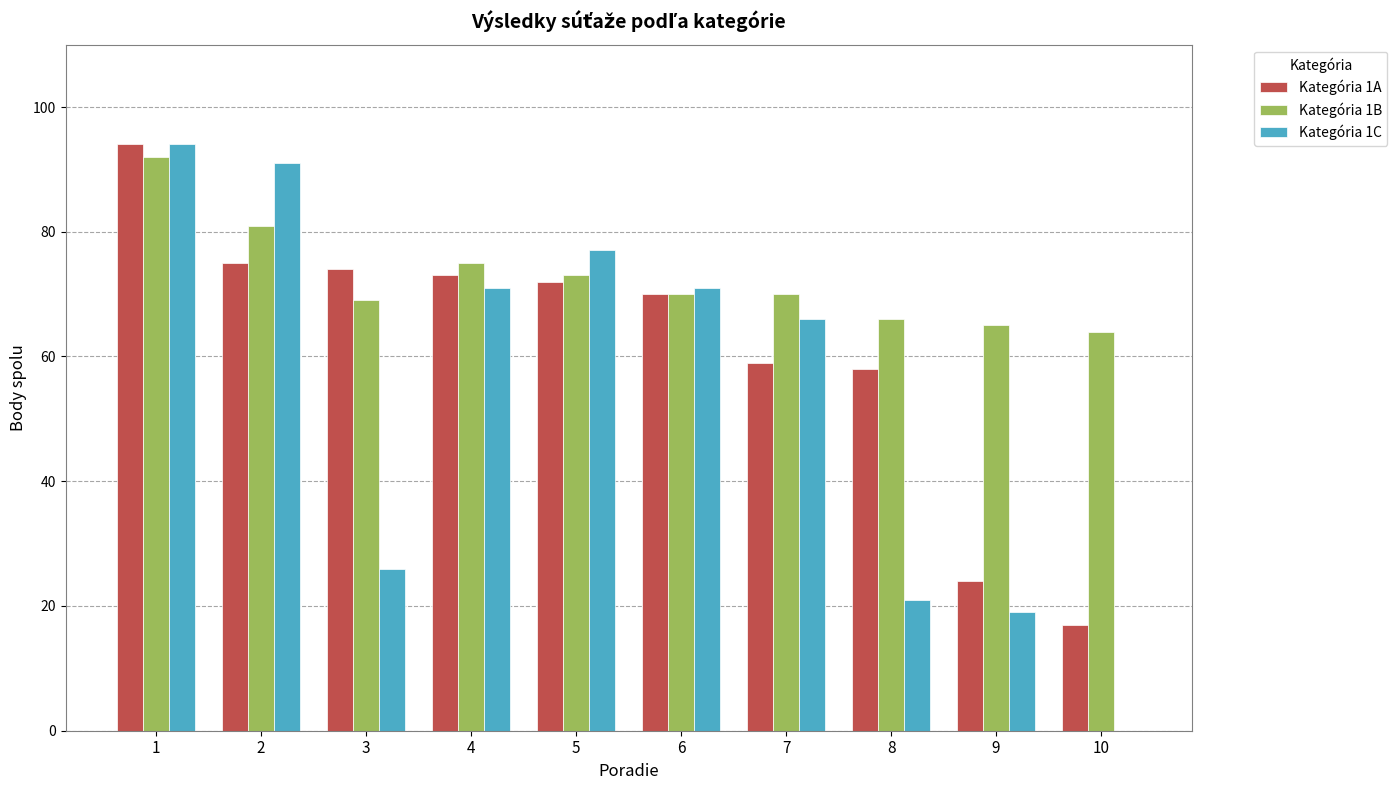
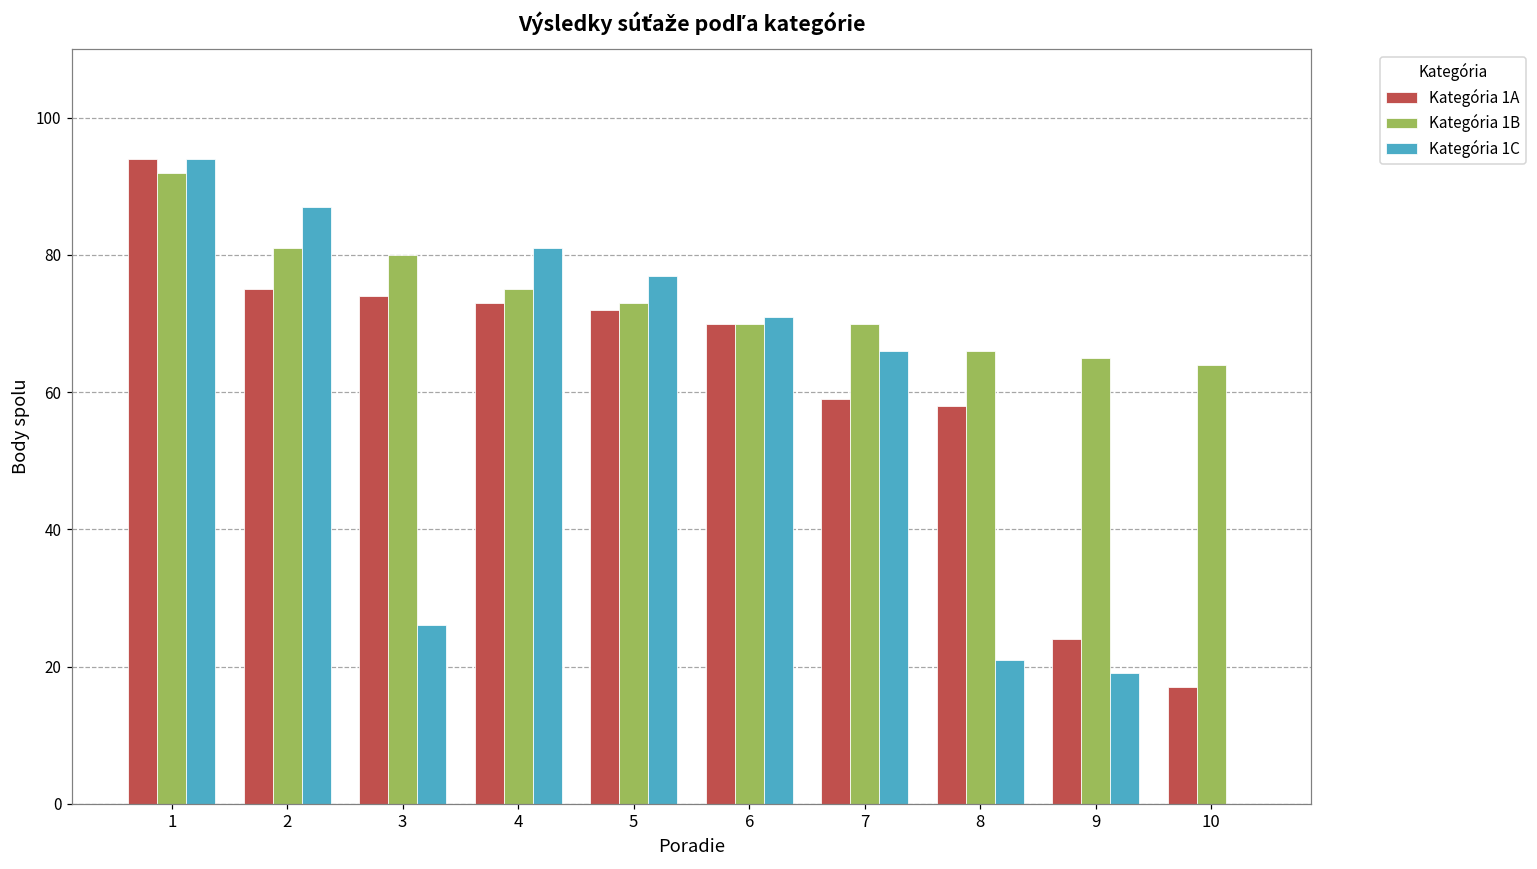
Kategória 1C, 2: 91 -> 87
Kategória 1B, 3: 69 -> 80
Kategória 1C, 4: 71 -> 81
